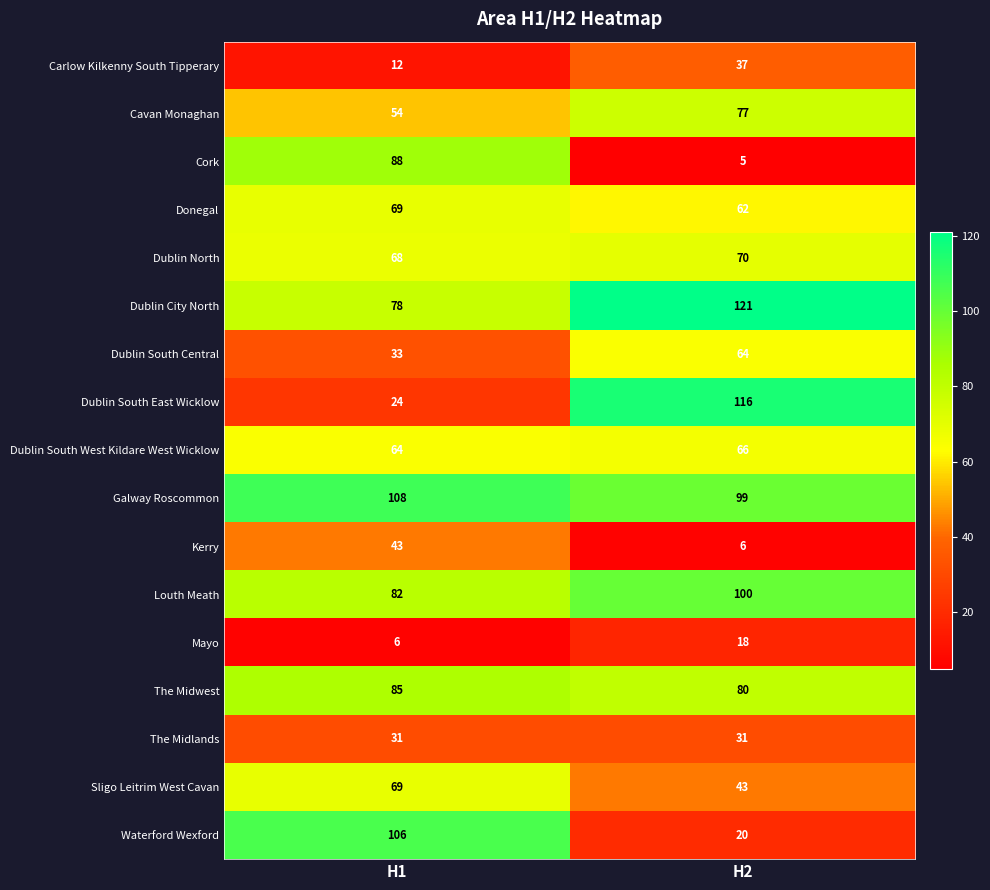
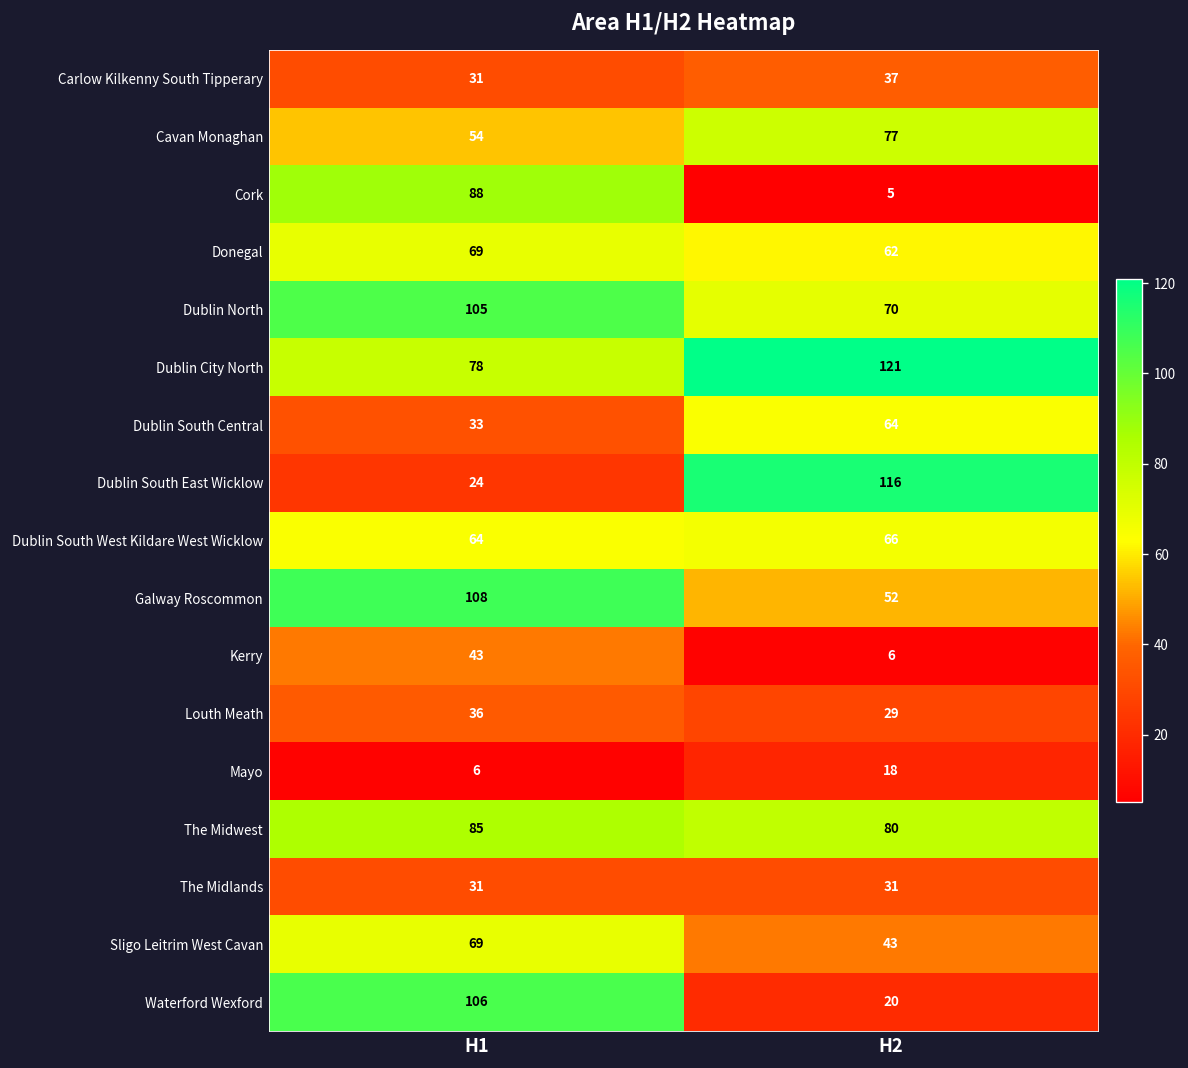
Carlow Kilkenny South Tipperary, H1: 12 -> 31
Dublin North, H1: 68 -> 105
Galway Roscommon, H2: 99 -> 52
Louth Meath, H1: 82 -> 36
Louth Meath, H2: 100 -> 29
